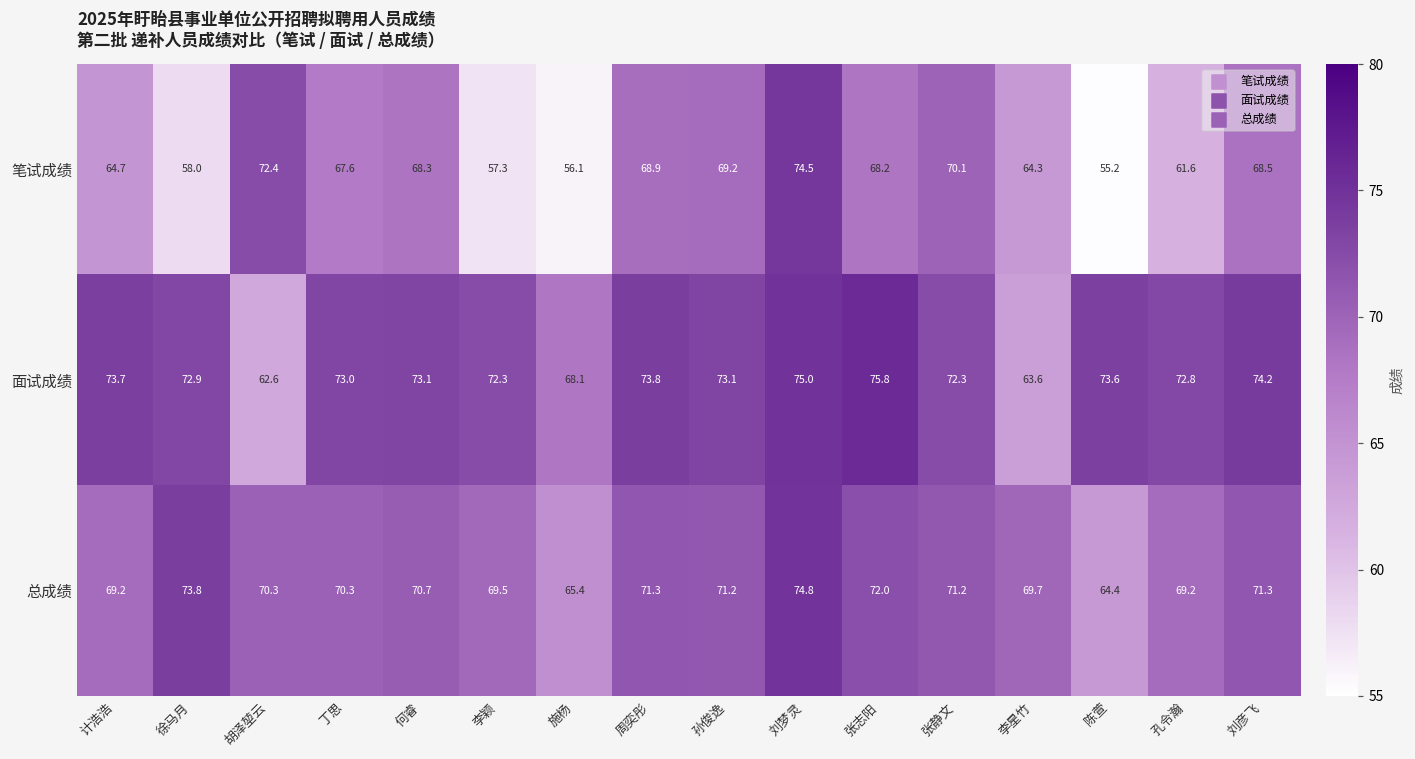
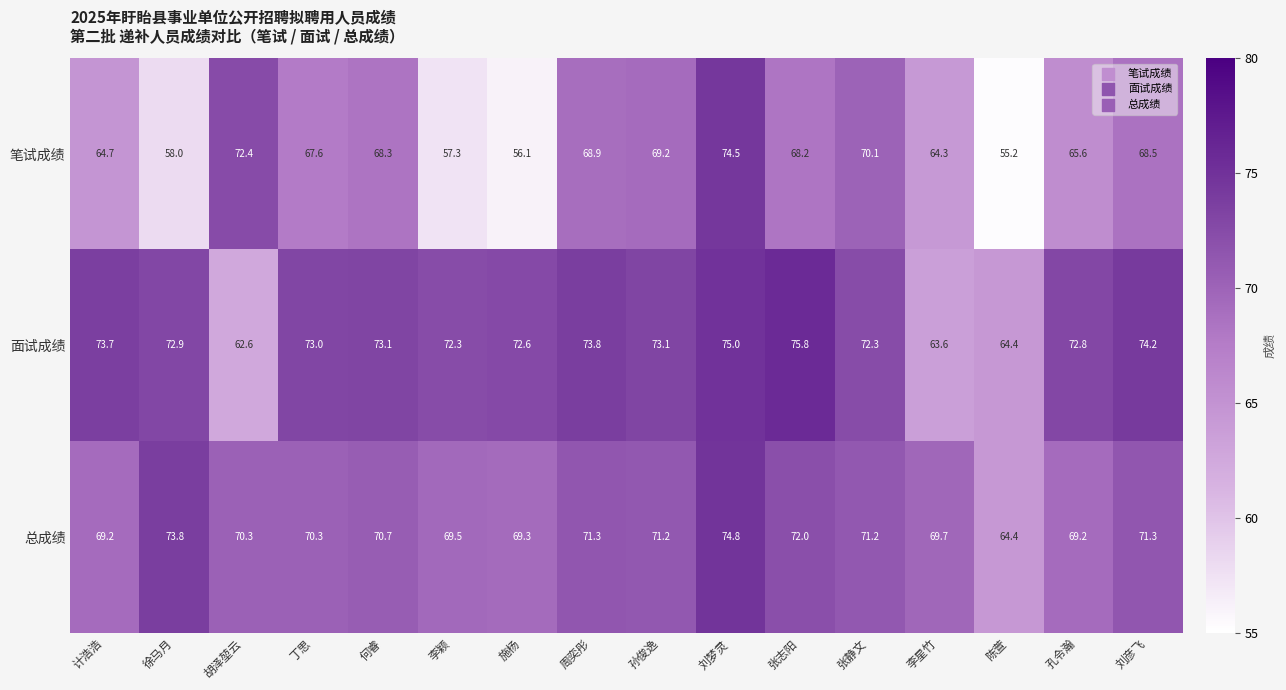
笔试成绩, 孔令瀚: 61.6 -> 65.6
面试成绩, 施杨: 68.1 -> 72.6
面试成绩, 陈萱: 73.6 -> 64.4
总成绩, 施杨: 65.4 -> 69.3
